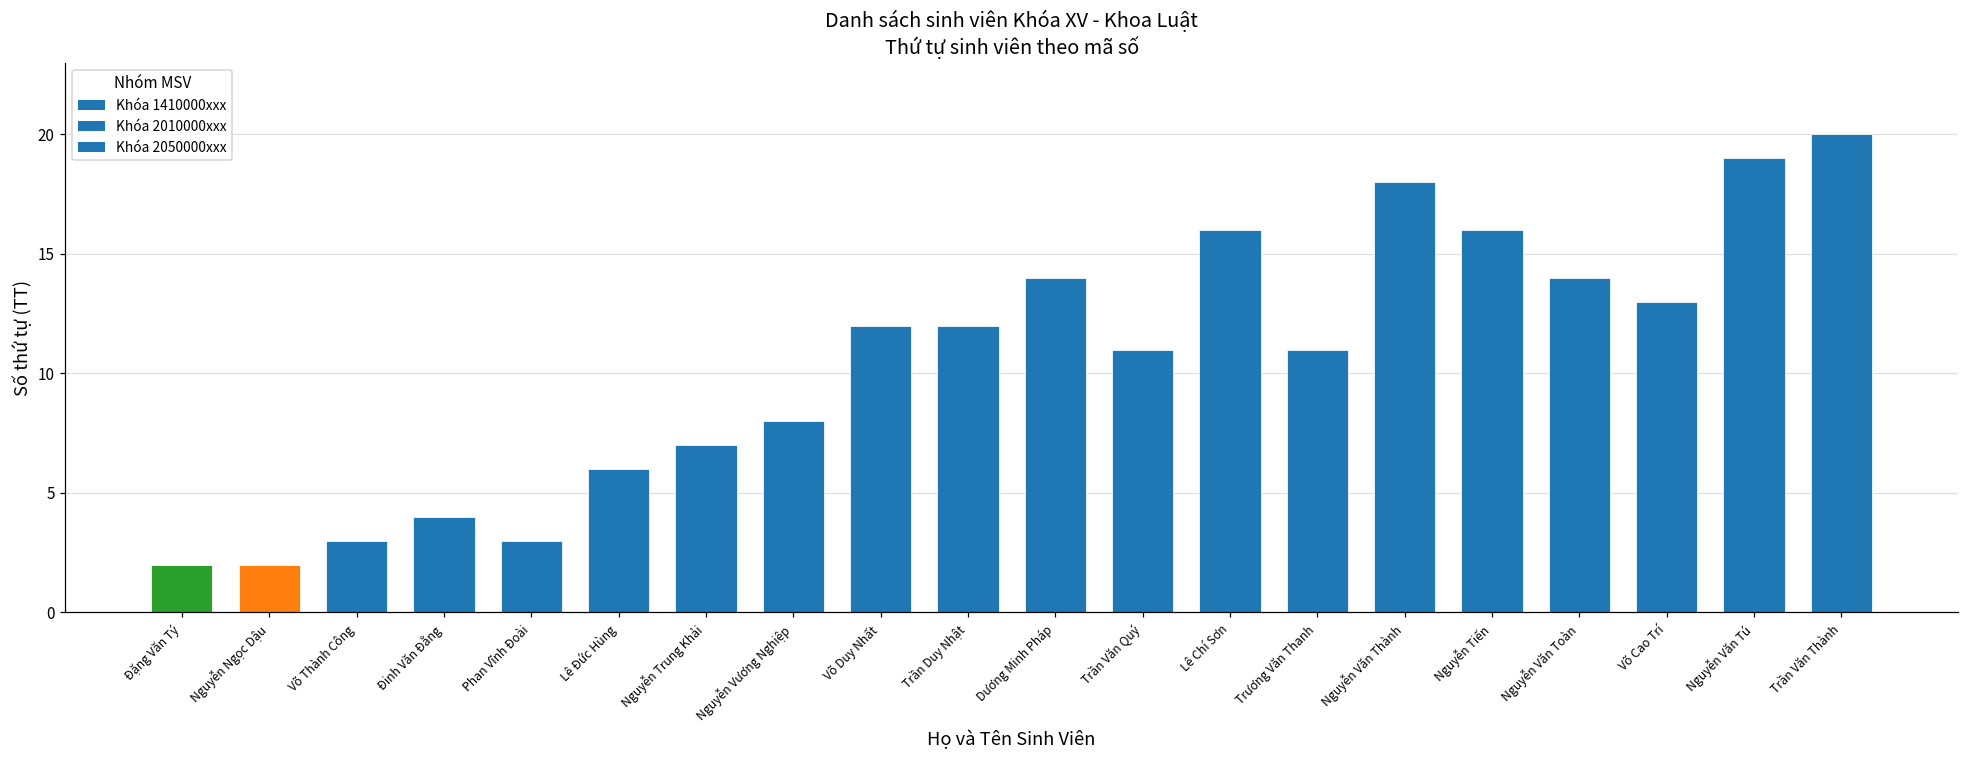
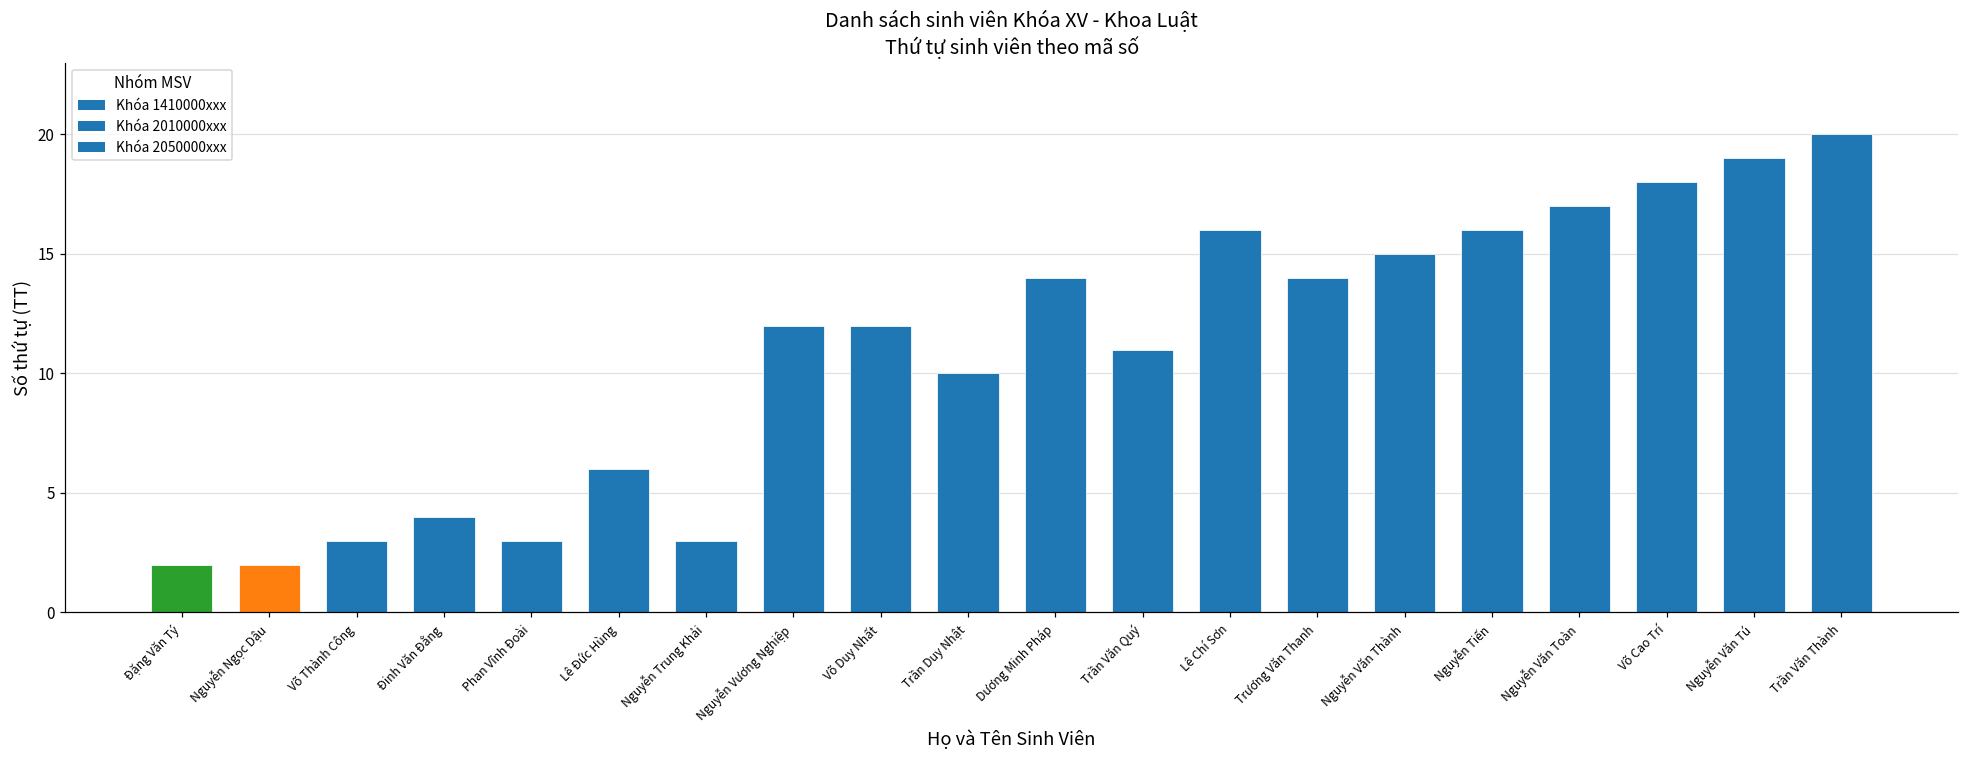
Nguyễn Trung Khải: 7 -> 3
Nguyễn Vương Nghiệp: 8 -> 12
Trần Duy Nhật: 12 -> 10
Trương Văn Thanh: 11 -> 14
Nguyễn Văn Thành: 18 -> 15
Nguyễn Văn Toàn: 14 -> 17
Võ Cao Trí: 13 -> 18
